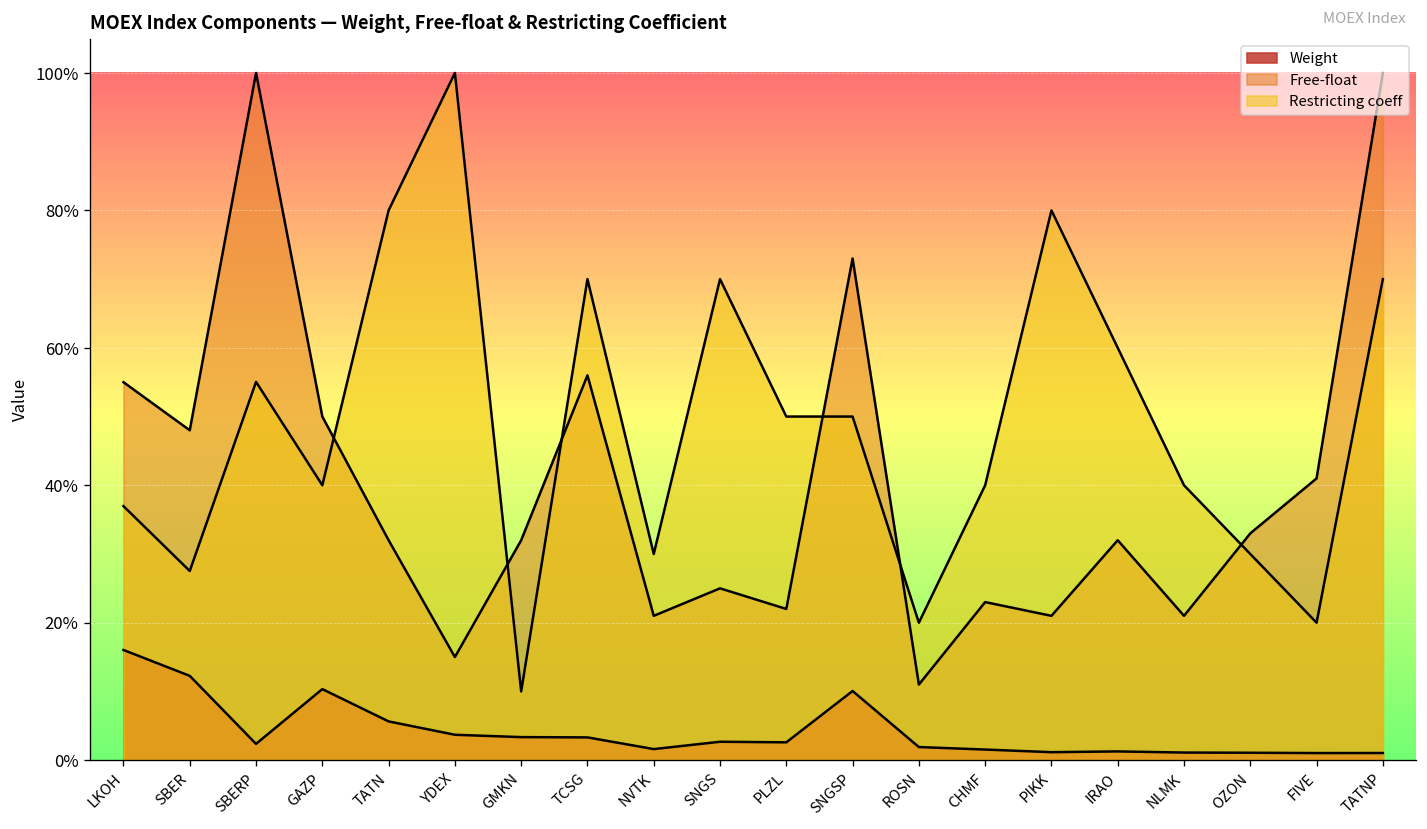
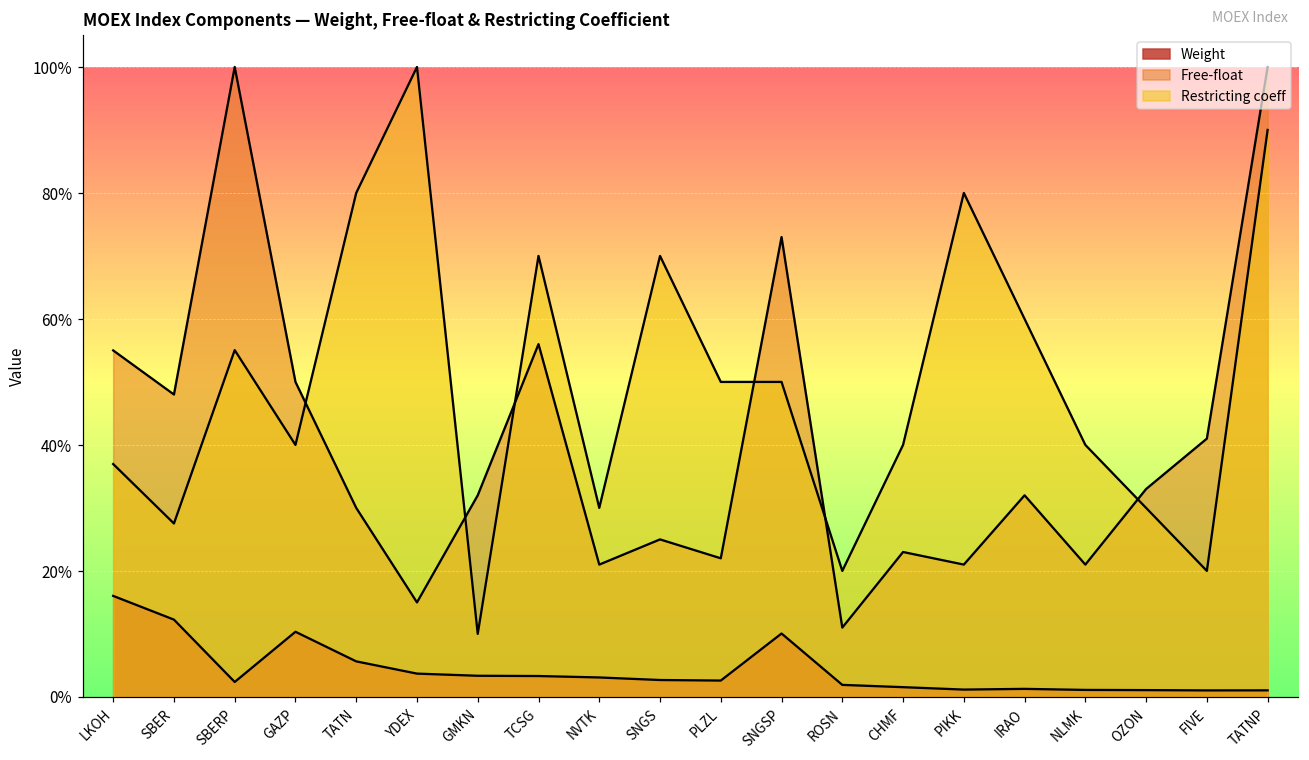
Free-float, TATN: 32% -> 30%
Weight, NVTK: 2% -> 3%
Restricting coeff, TATNP: 70% -> 90%
